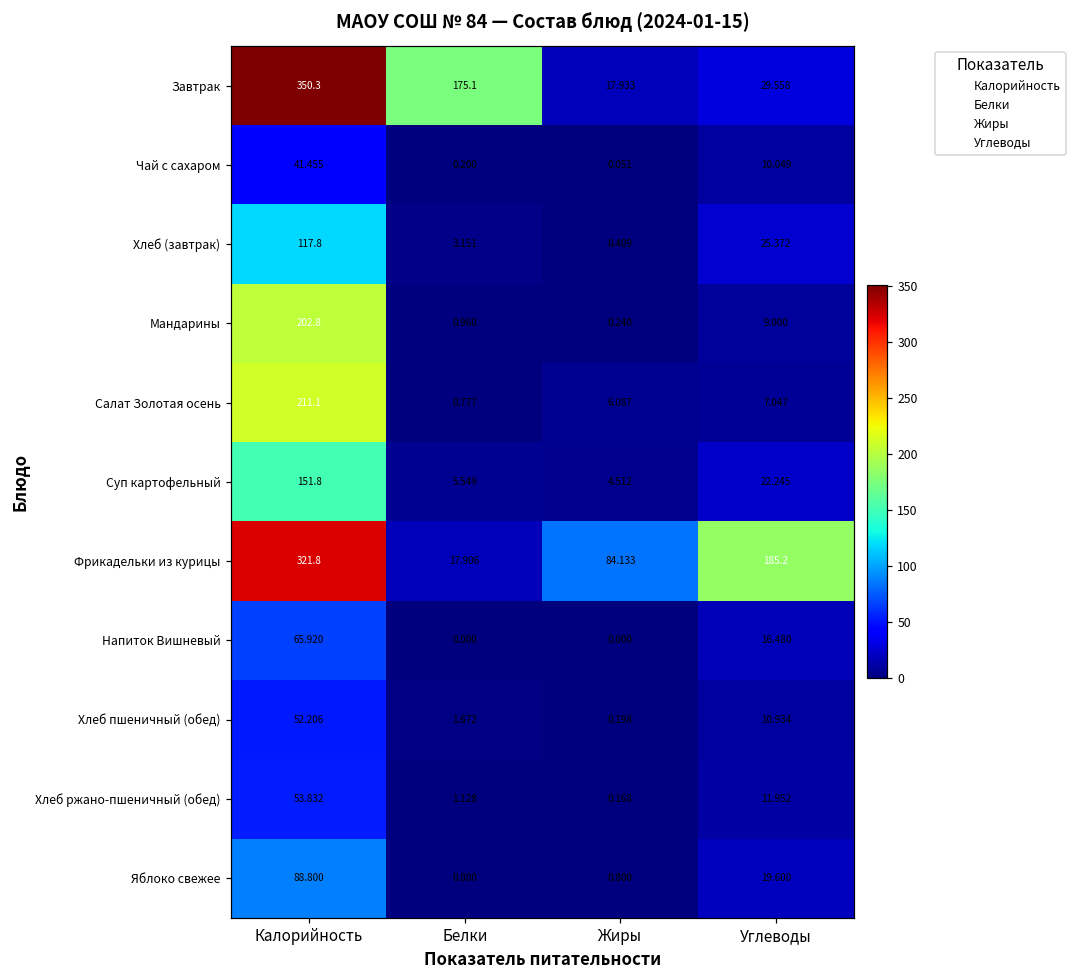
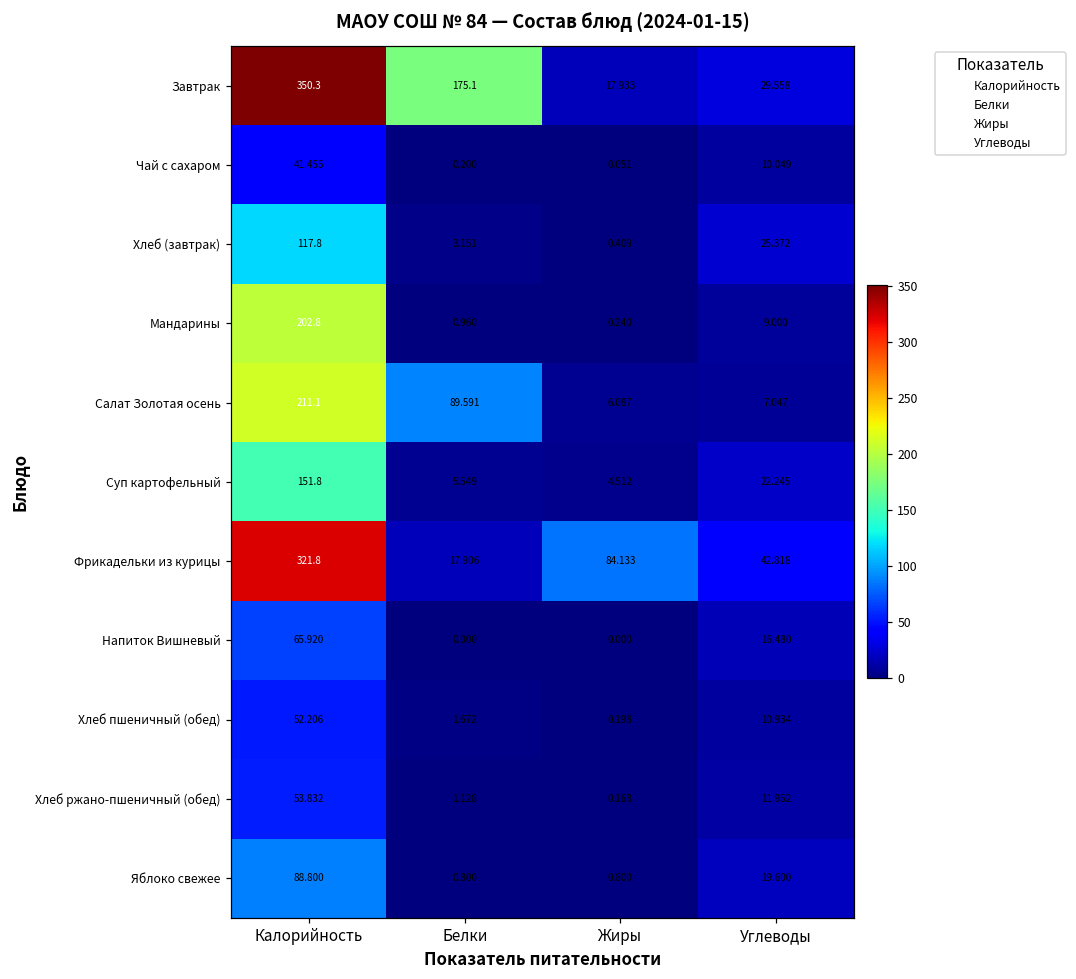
Салат Золотая осень, Белки: 0.777 -> 89.591
Фрикадельки из курицы, Углеводы: 185.2 -> 42.818
